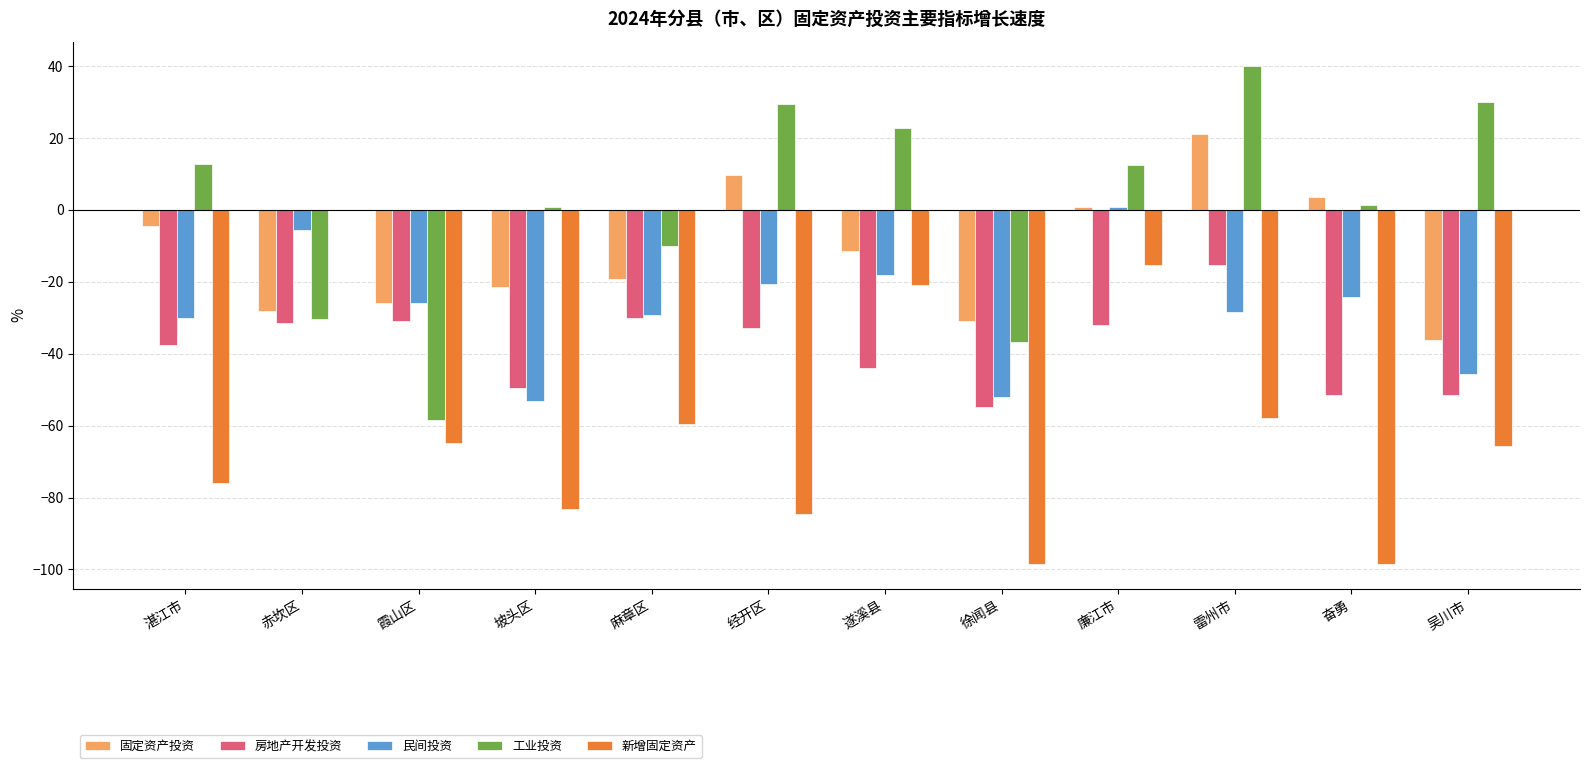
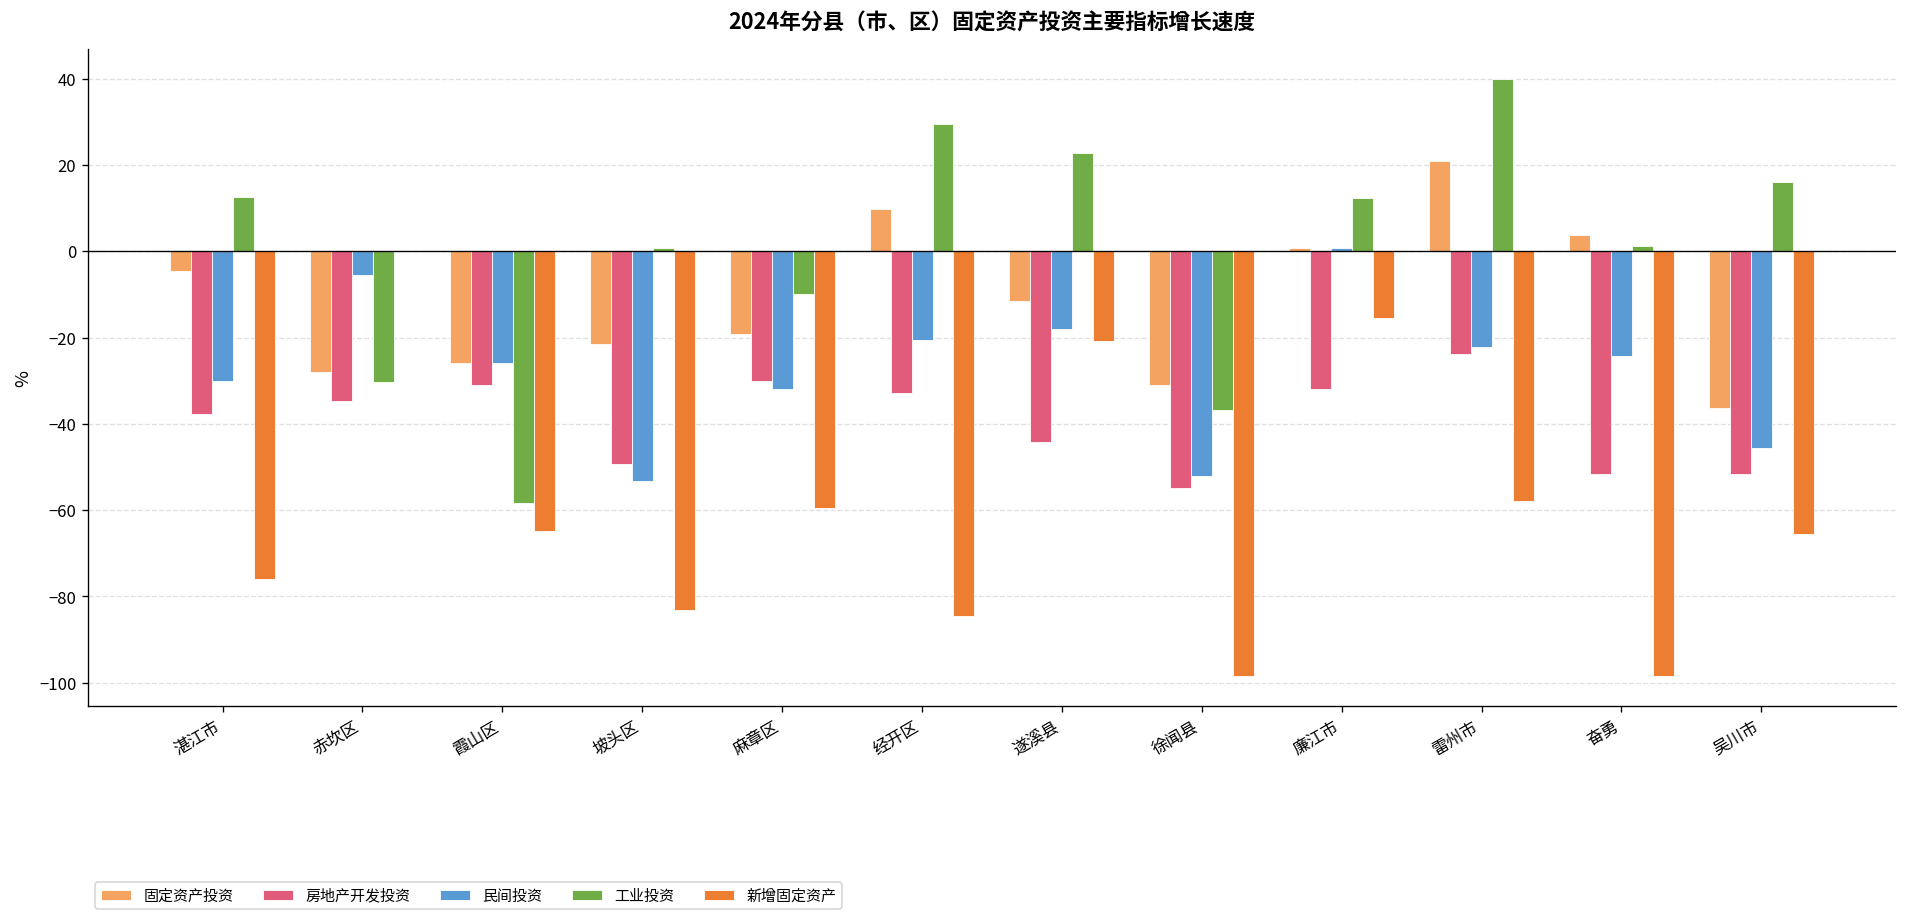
房地产开发投资, 赤坎区: -31 -> -35
民间投资, 麻章区: -29 -> -32
房地产开发投资, 雷州市: -15 -> -24
民间投资, 雷州市: -29 -> -22
工业投资, 吴川市: 30 -> 16
